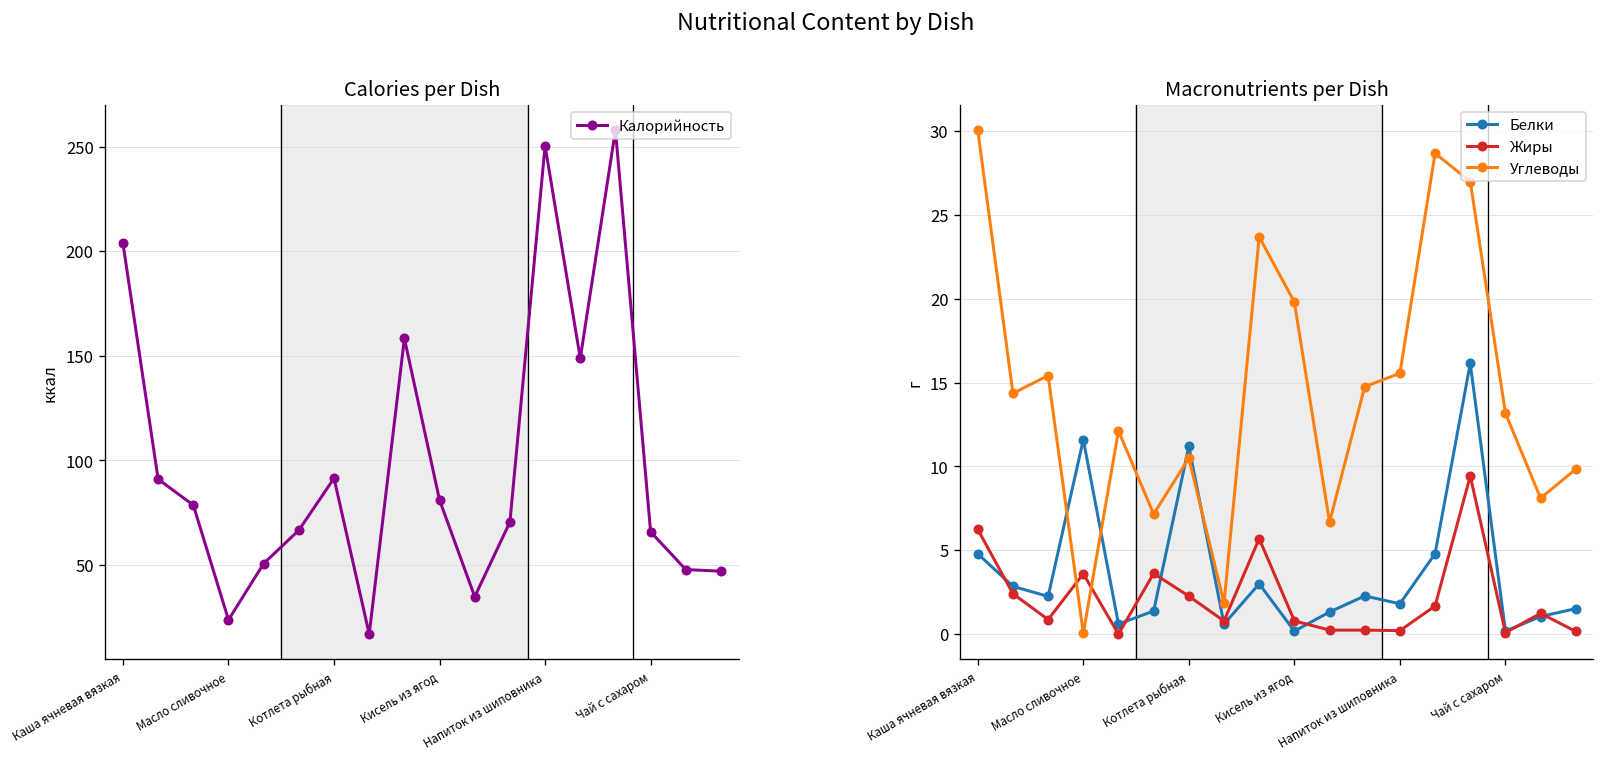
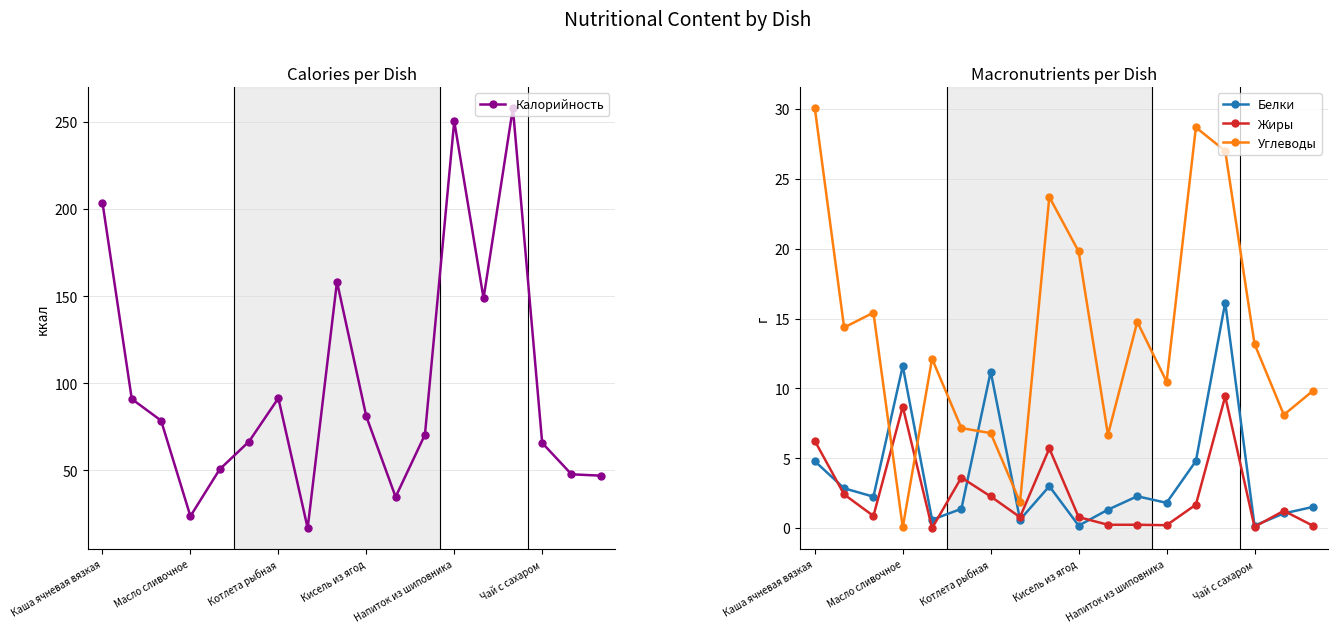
Macronutrients per Dish, Жиры, Масло сливочное: 3.6 -> 8.7
Macronutrients per Dish, Углеводы, Котлета рыбная: 10.5 -> 6.8
Macronutrients per Dish, Углеводы, Напиток из шиповника: 15.6 -> 10.5
